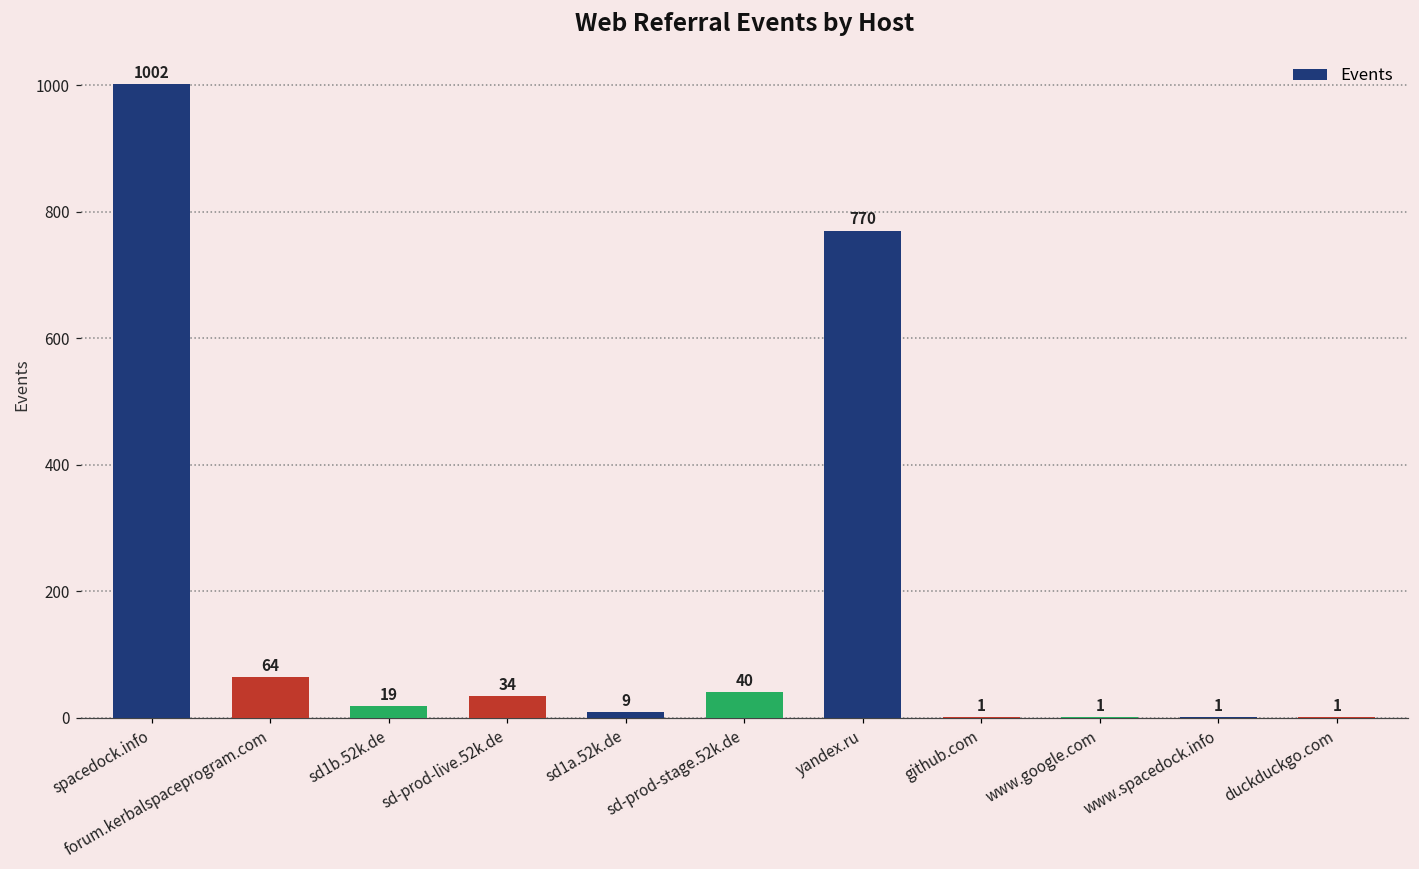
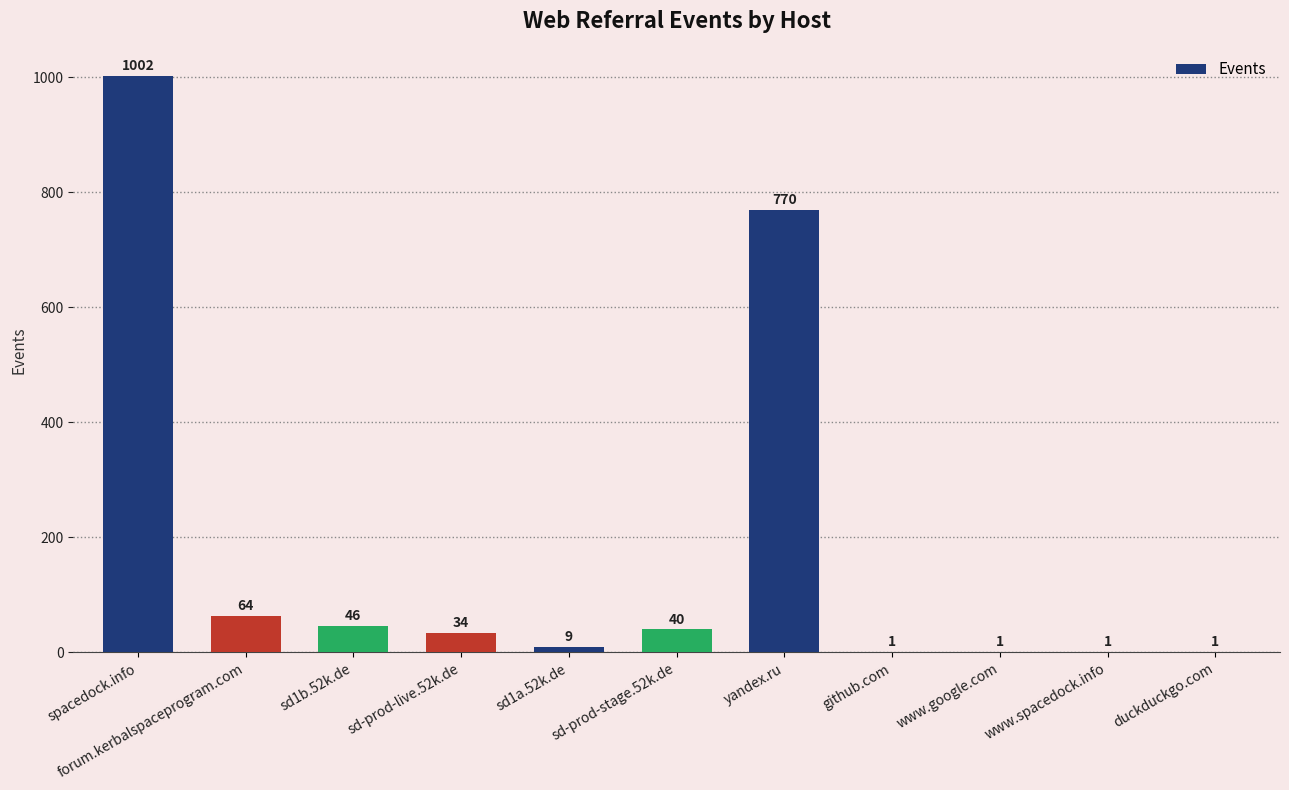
sd1b.52k.de: 19 -> 46
